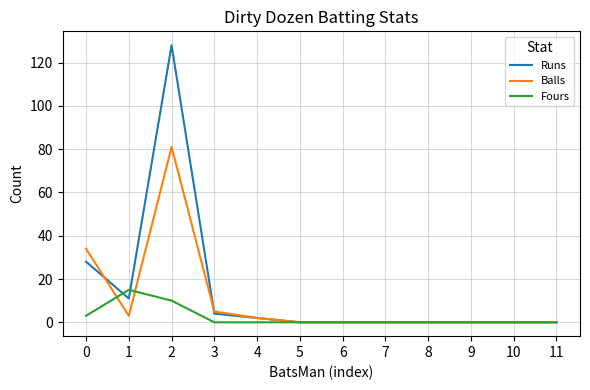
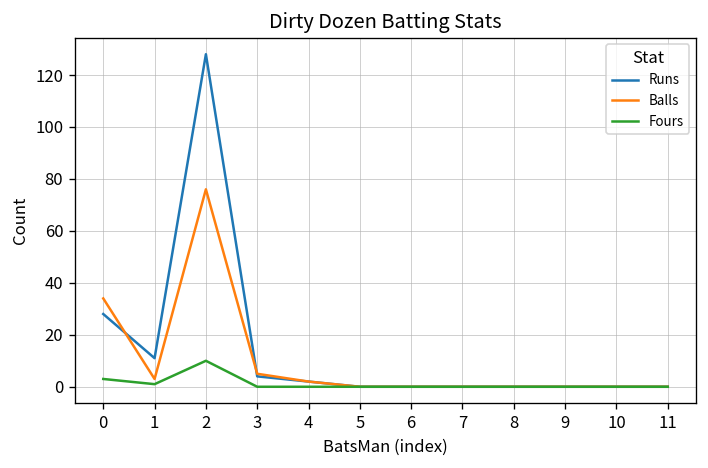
Fours, 1: 15 -> 1
Balls, 2: 81 -> 76
